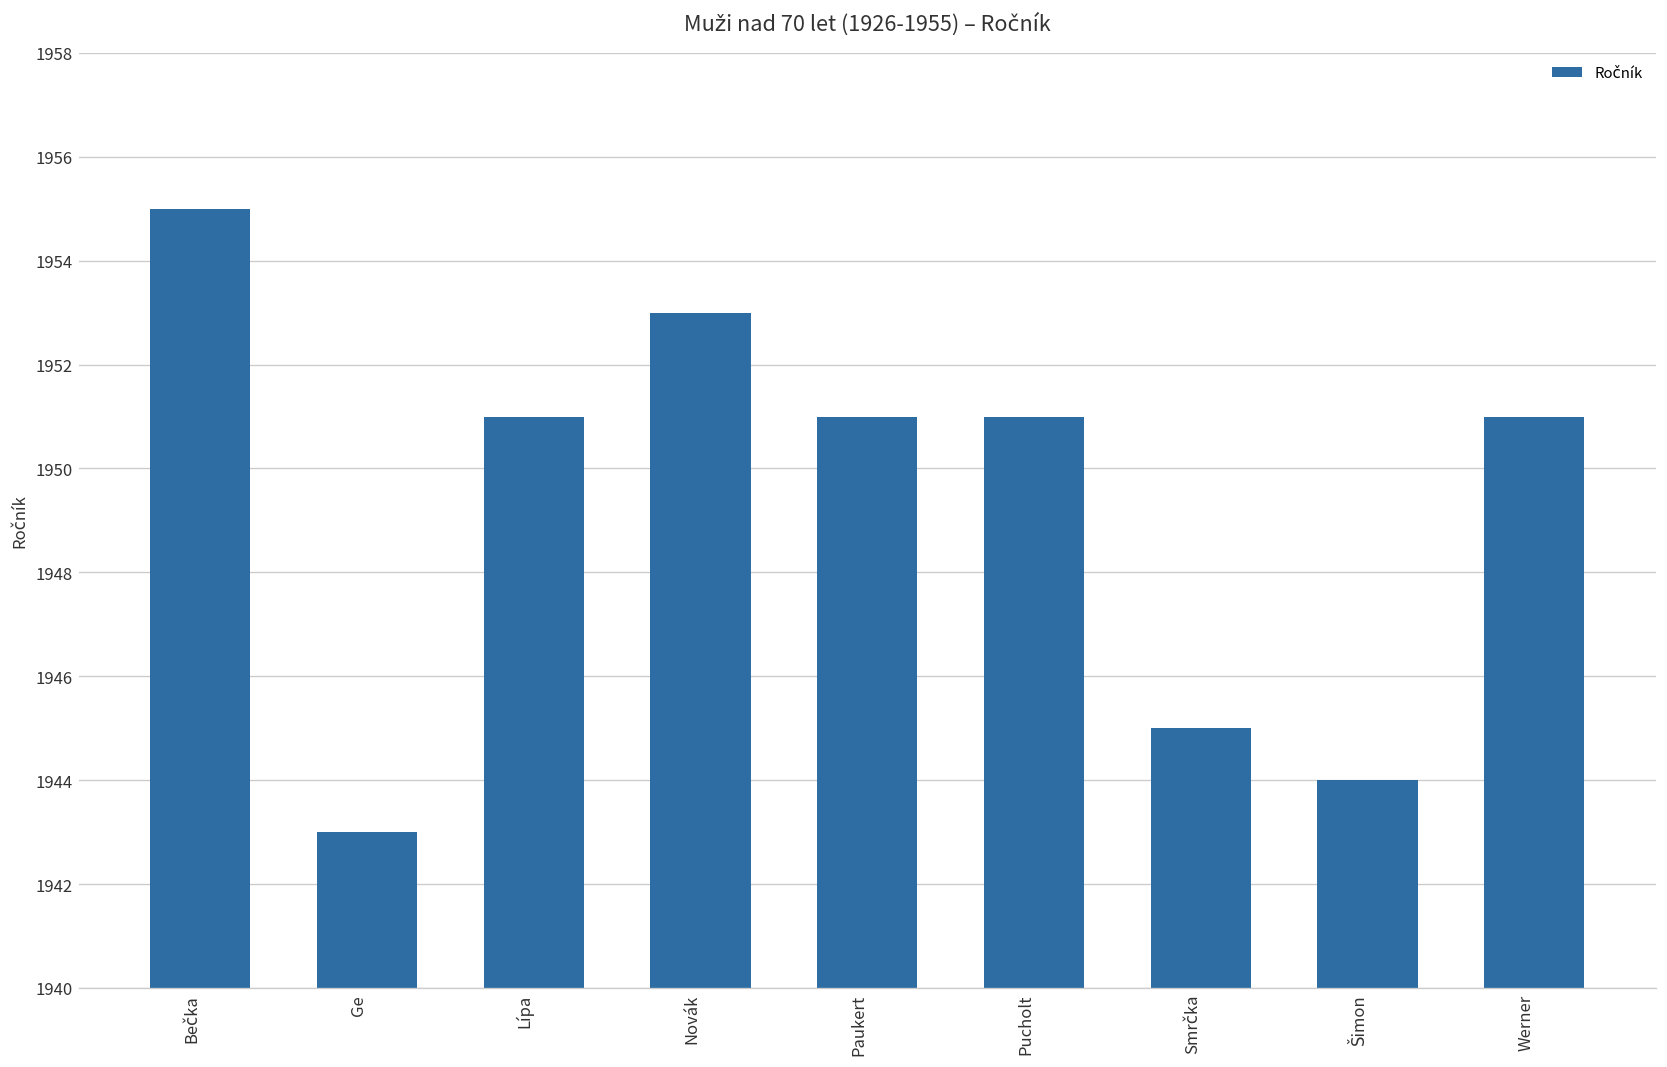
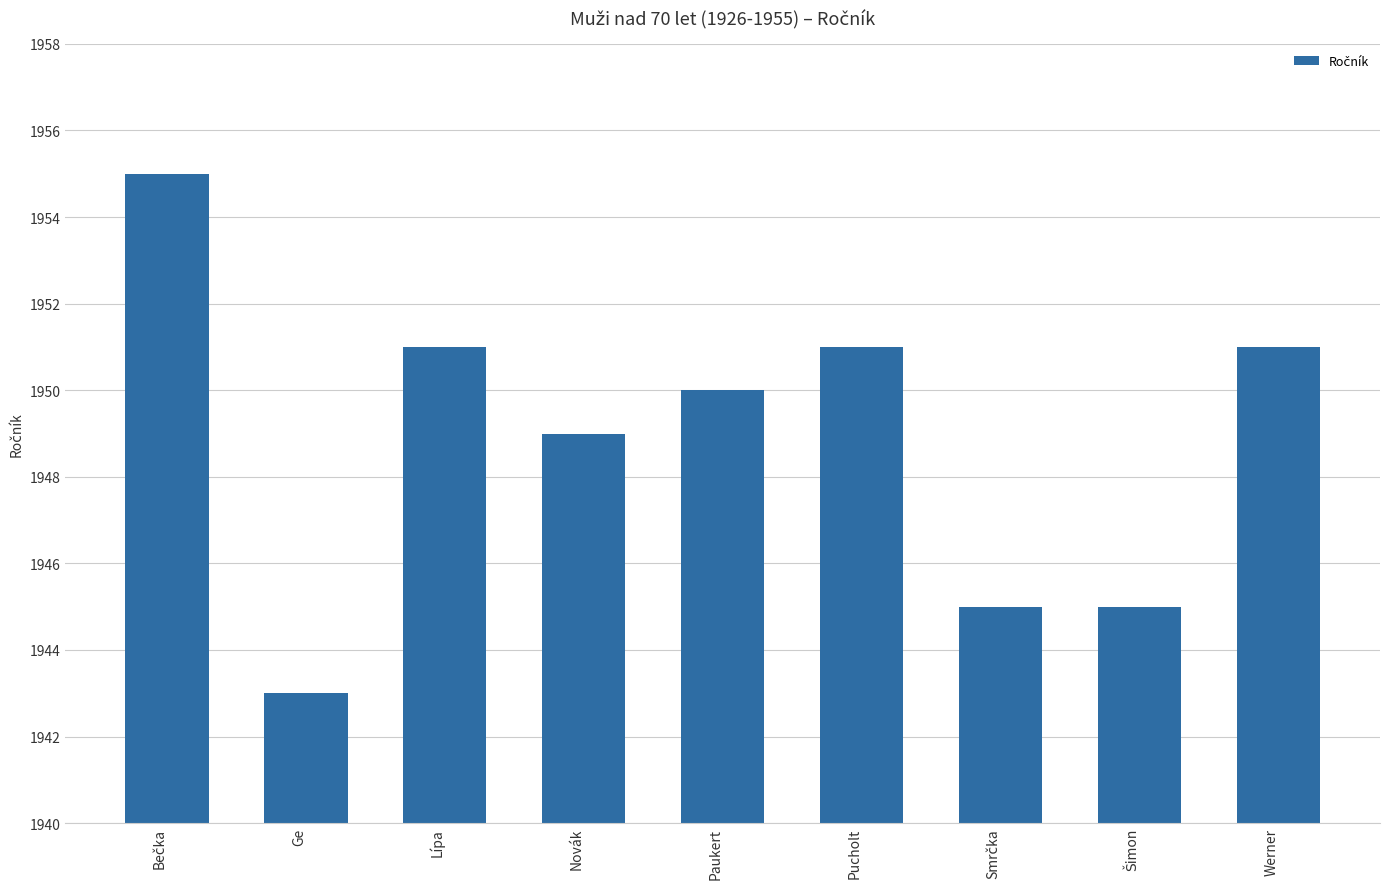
Novák: 1953 -> 1949
Paukert: 1951 -> 1950
Šimon: 1944 -> 1945
